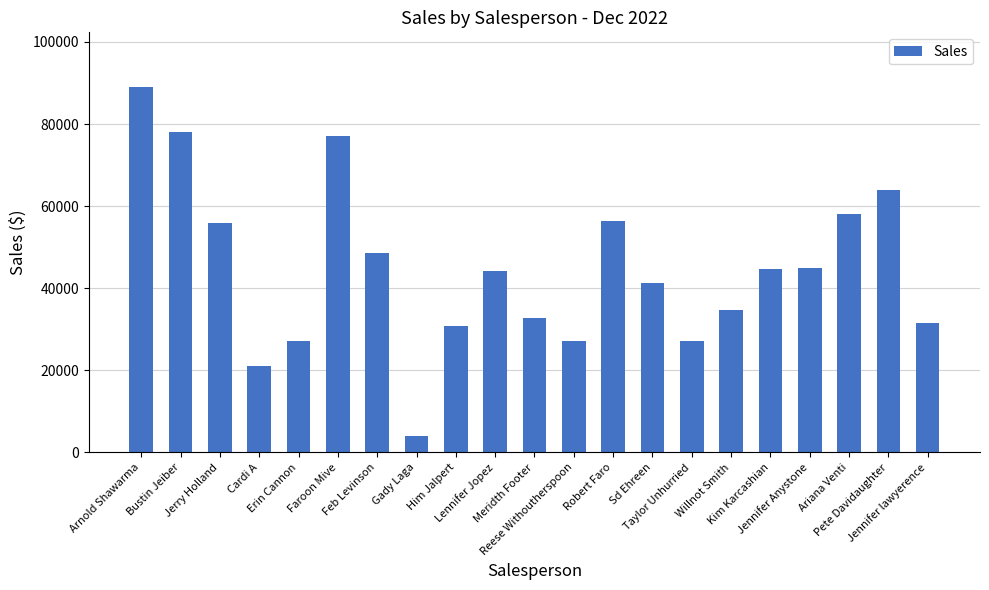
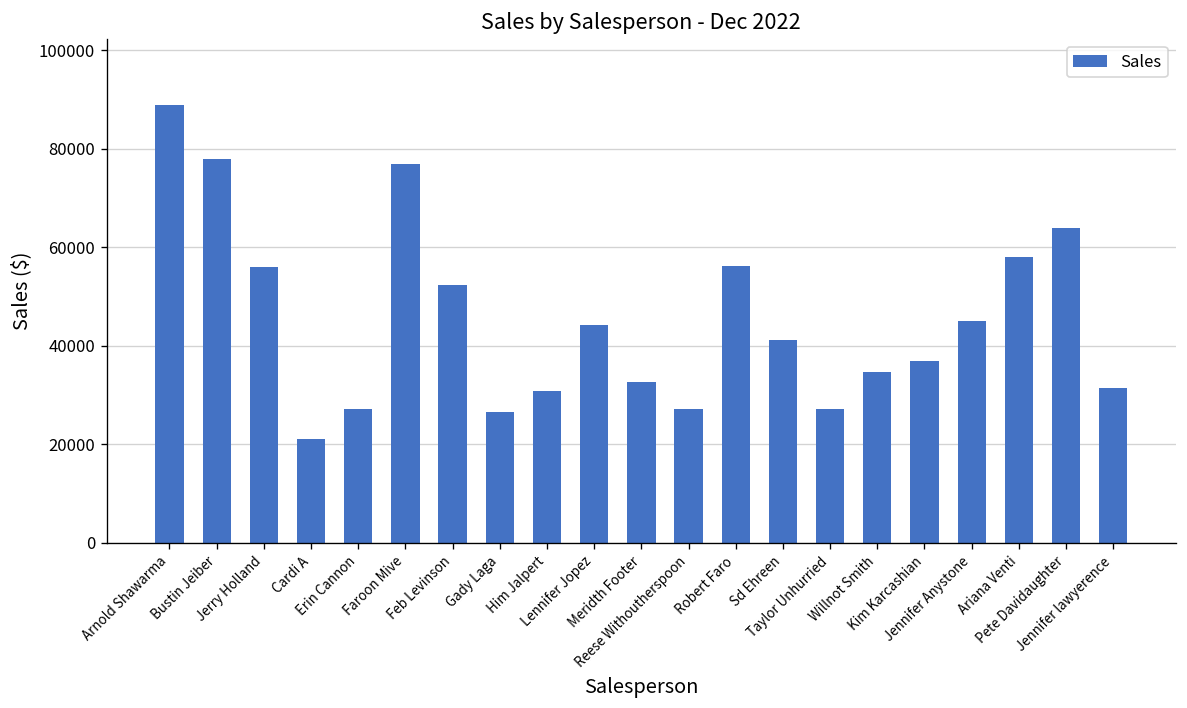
Feb Levinson: 49000 -> 52000
Gady Laga: 4000 -> 27000
Kim Karcashian: 45000 -> 37000
